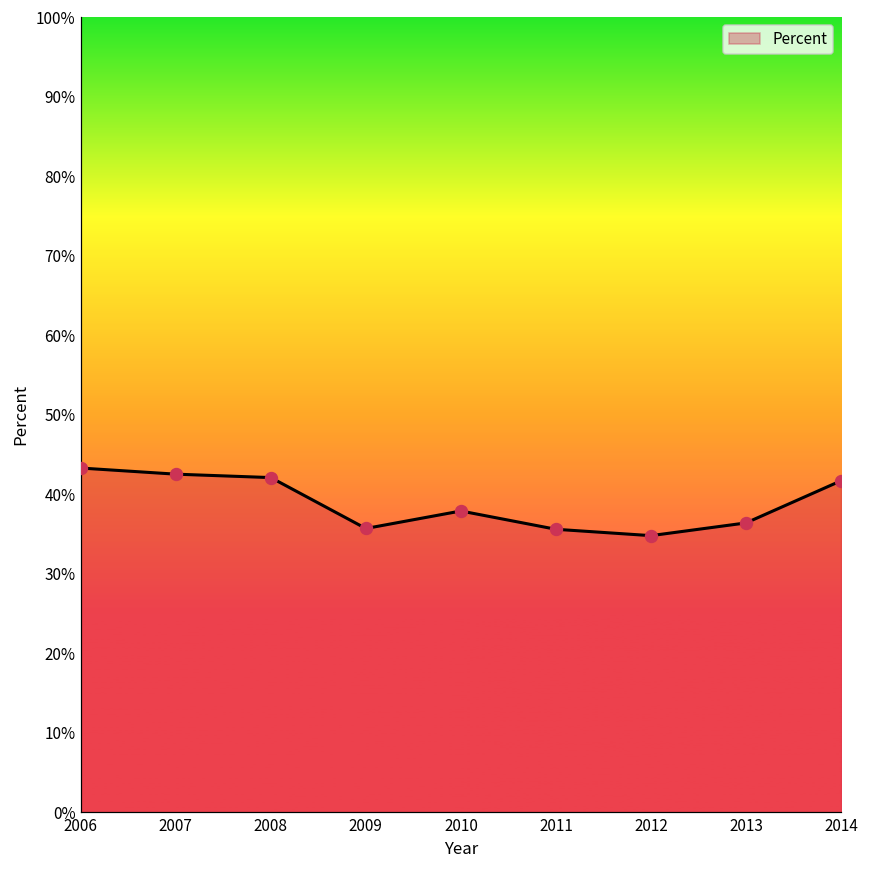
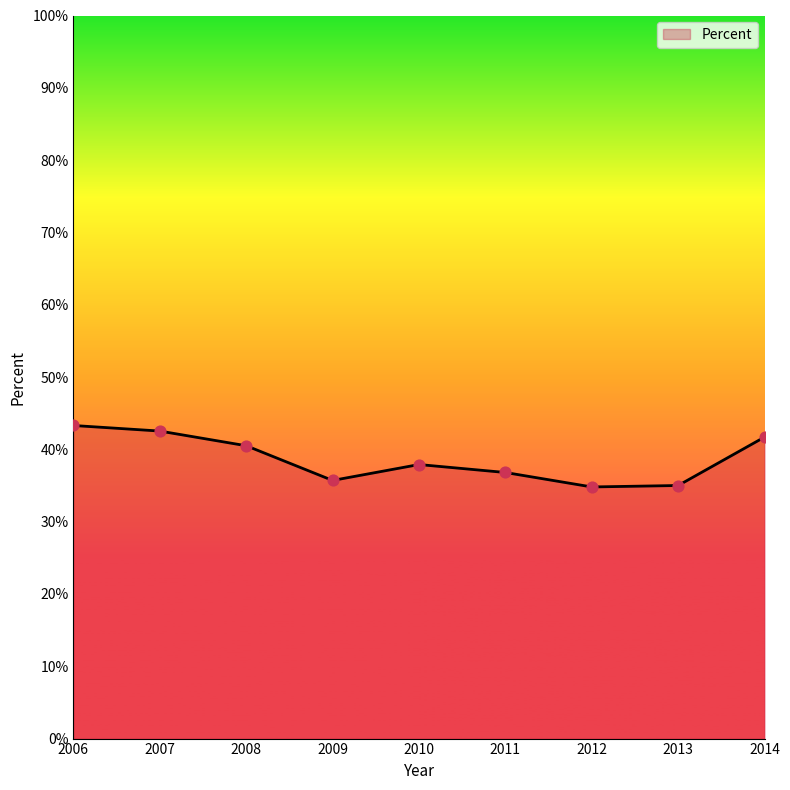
2008: 42% -> 41%
2011: 36% -> 37%
2013: 36% -> 35%
